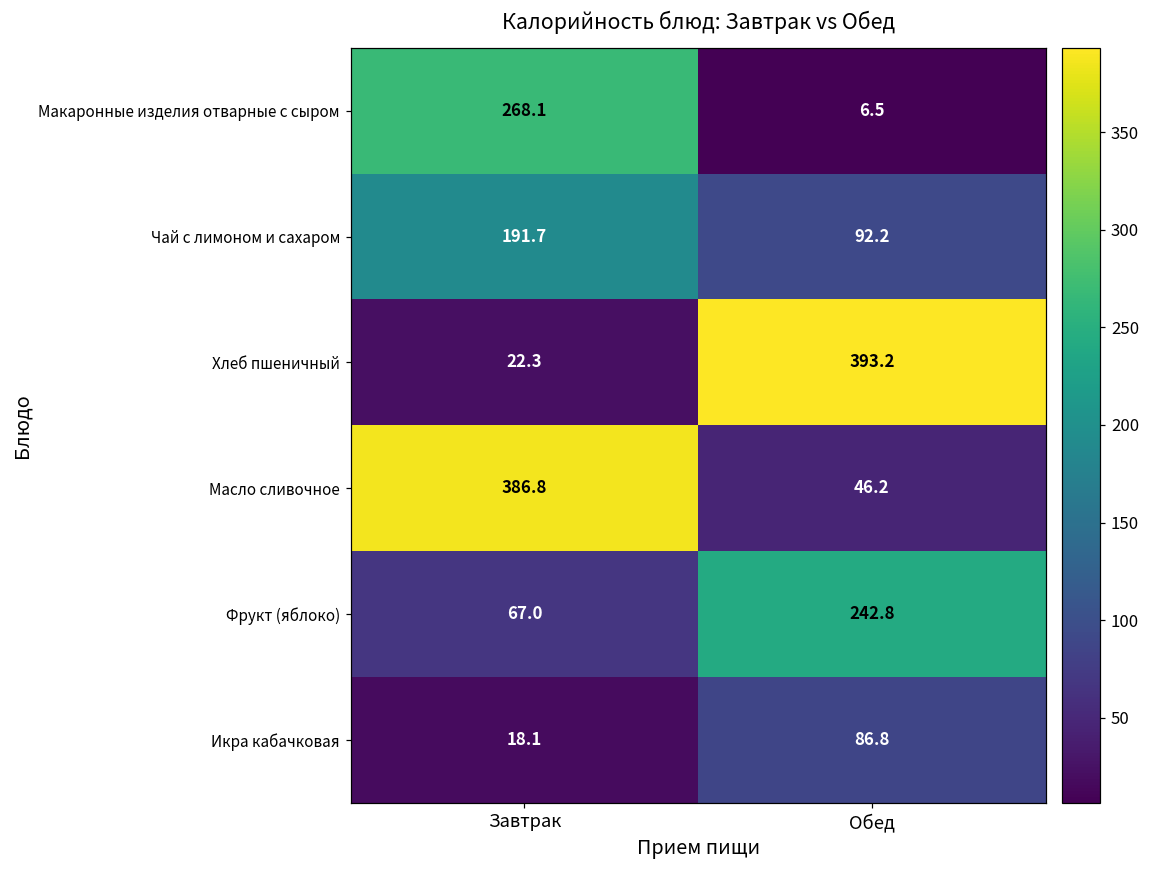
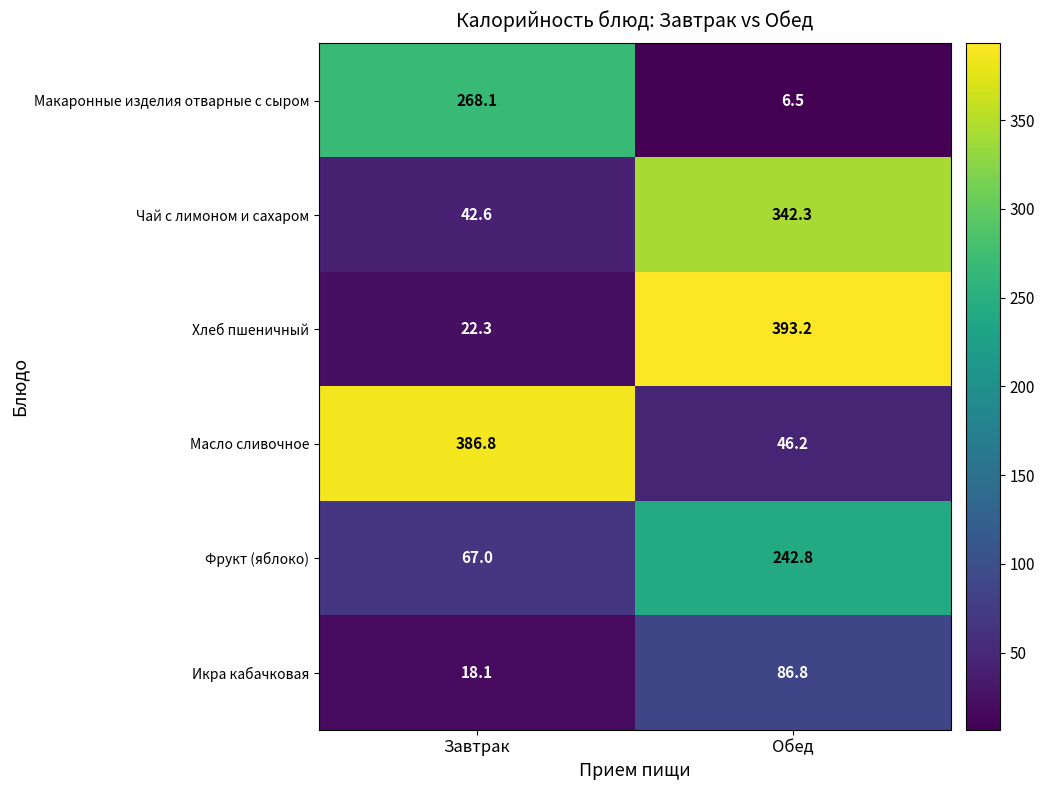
Чай с лимоном и сахаром, Завтрак: 191.7 -> 42.6
Чай с лимоном и сахаром, Обед: 92.2 -> 342.3
